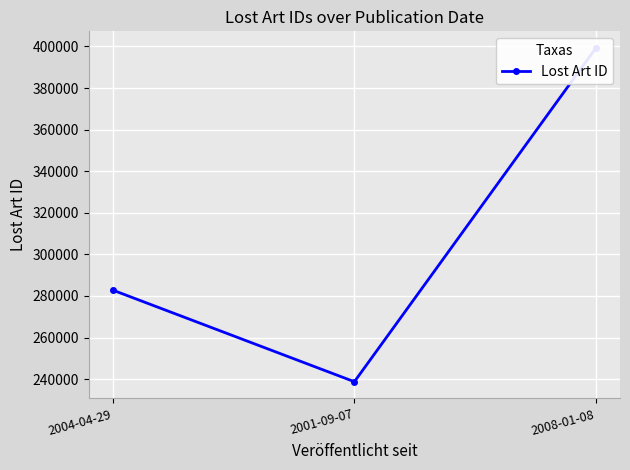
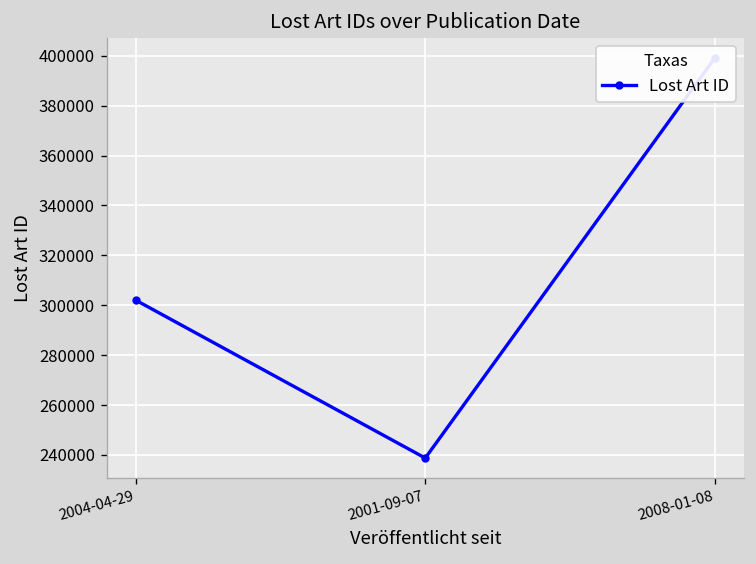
2004-04-29: 283000 -> 302000
